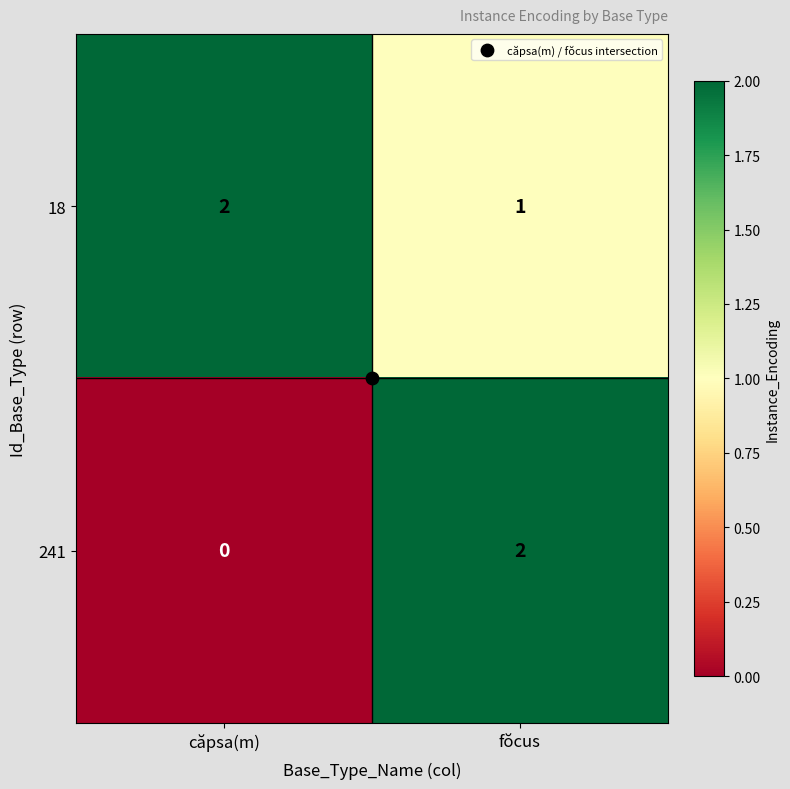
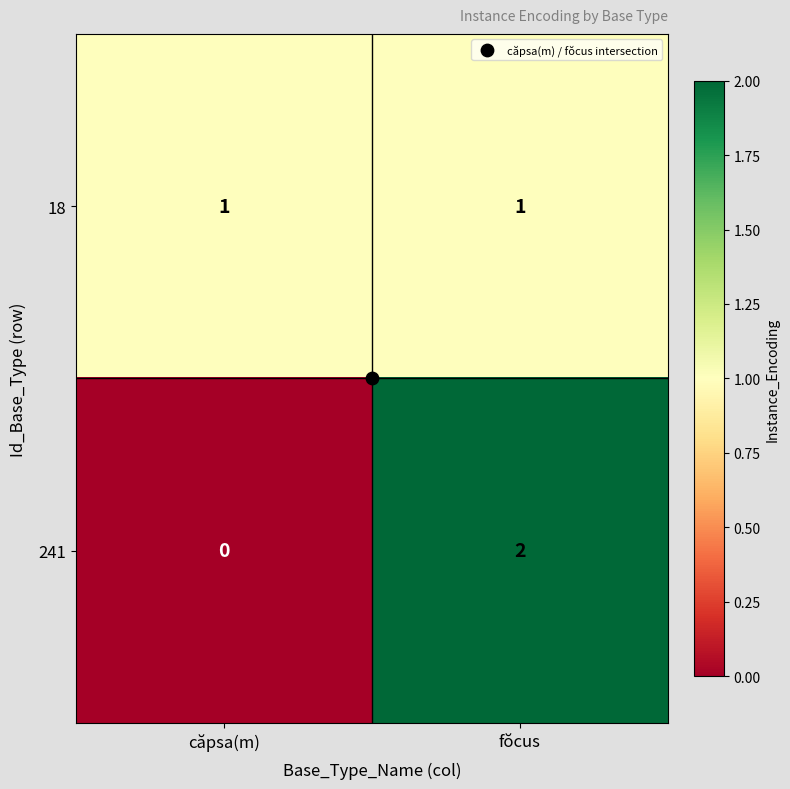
18, căpsa(m): 2 -> 1
